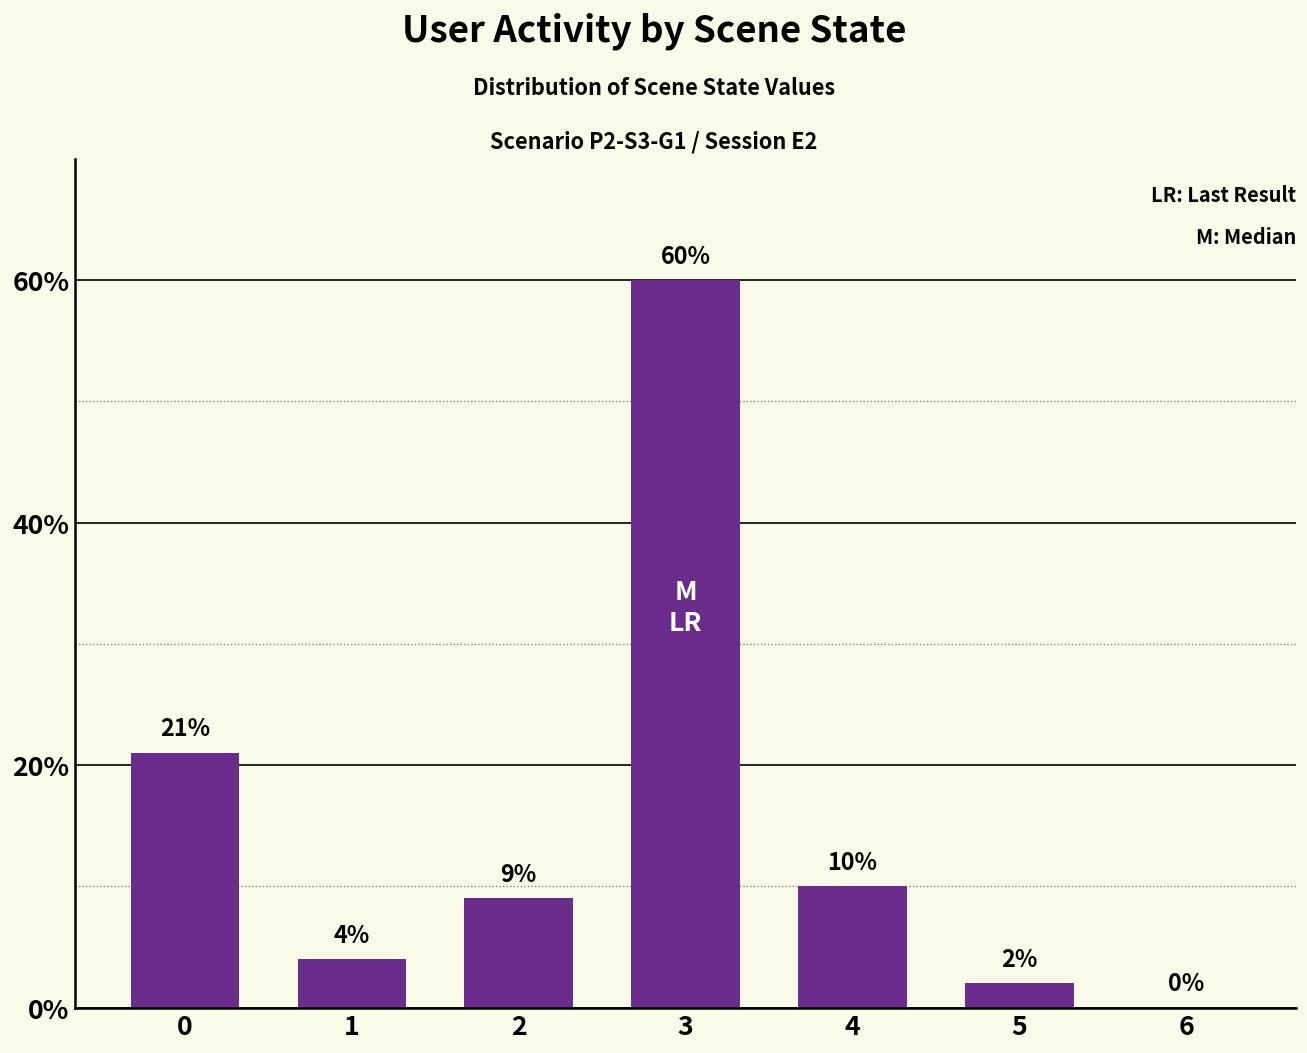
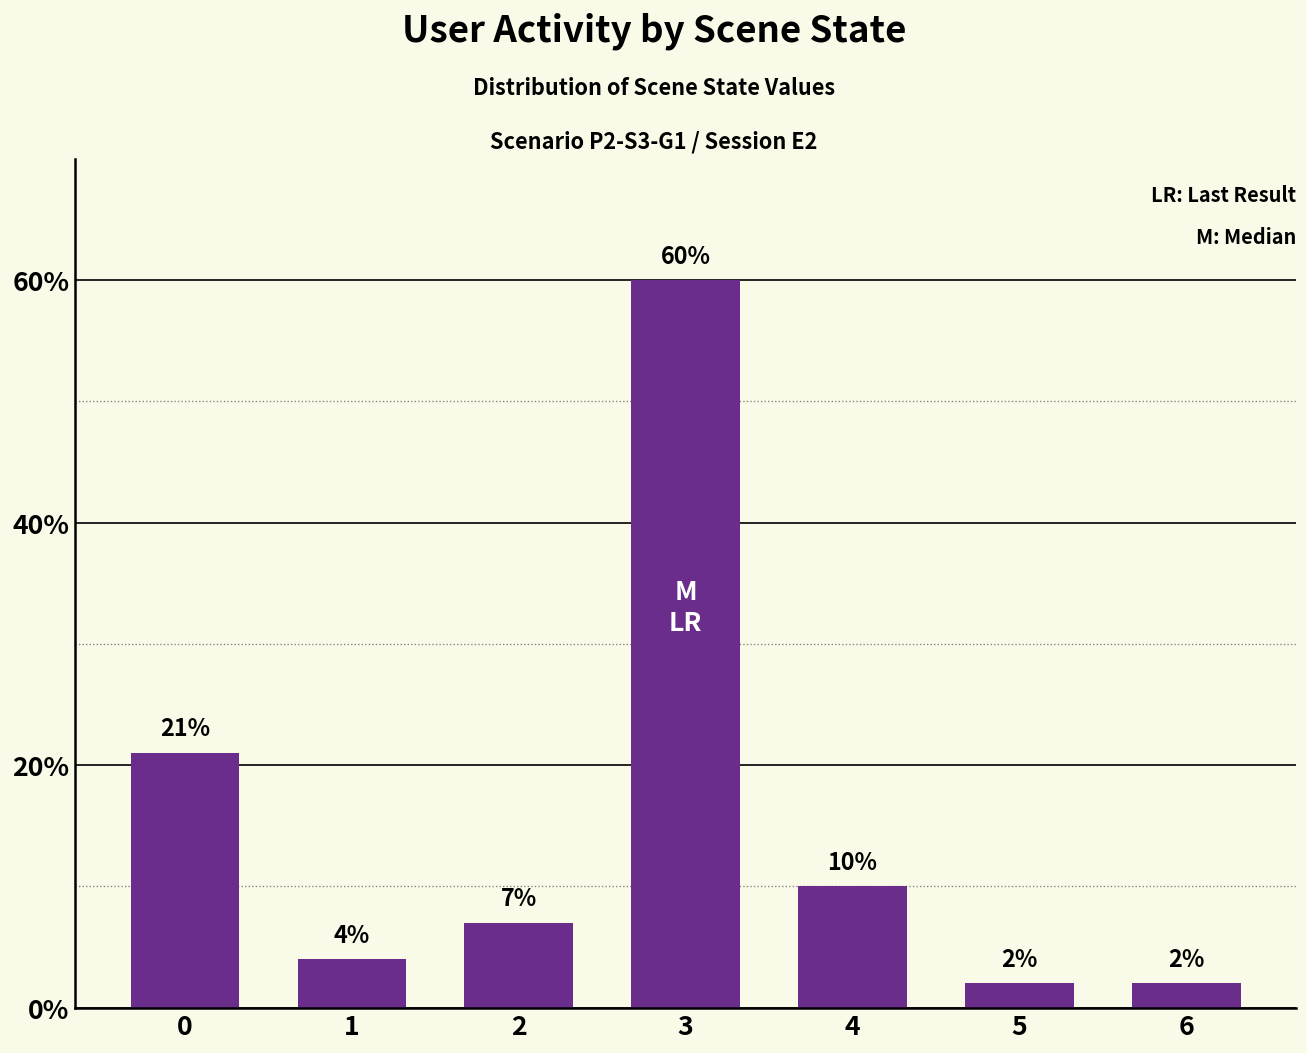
2: 9% -> 7%
6: 0% -> 2%
